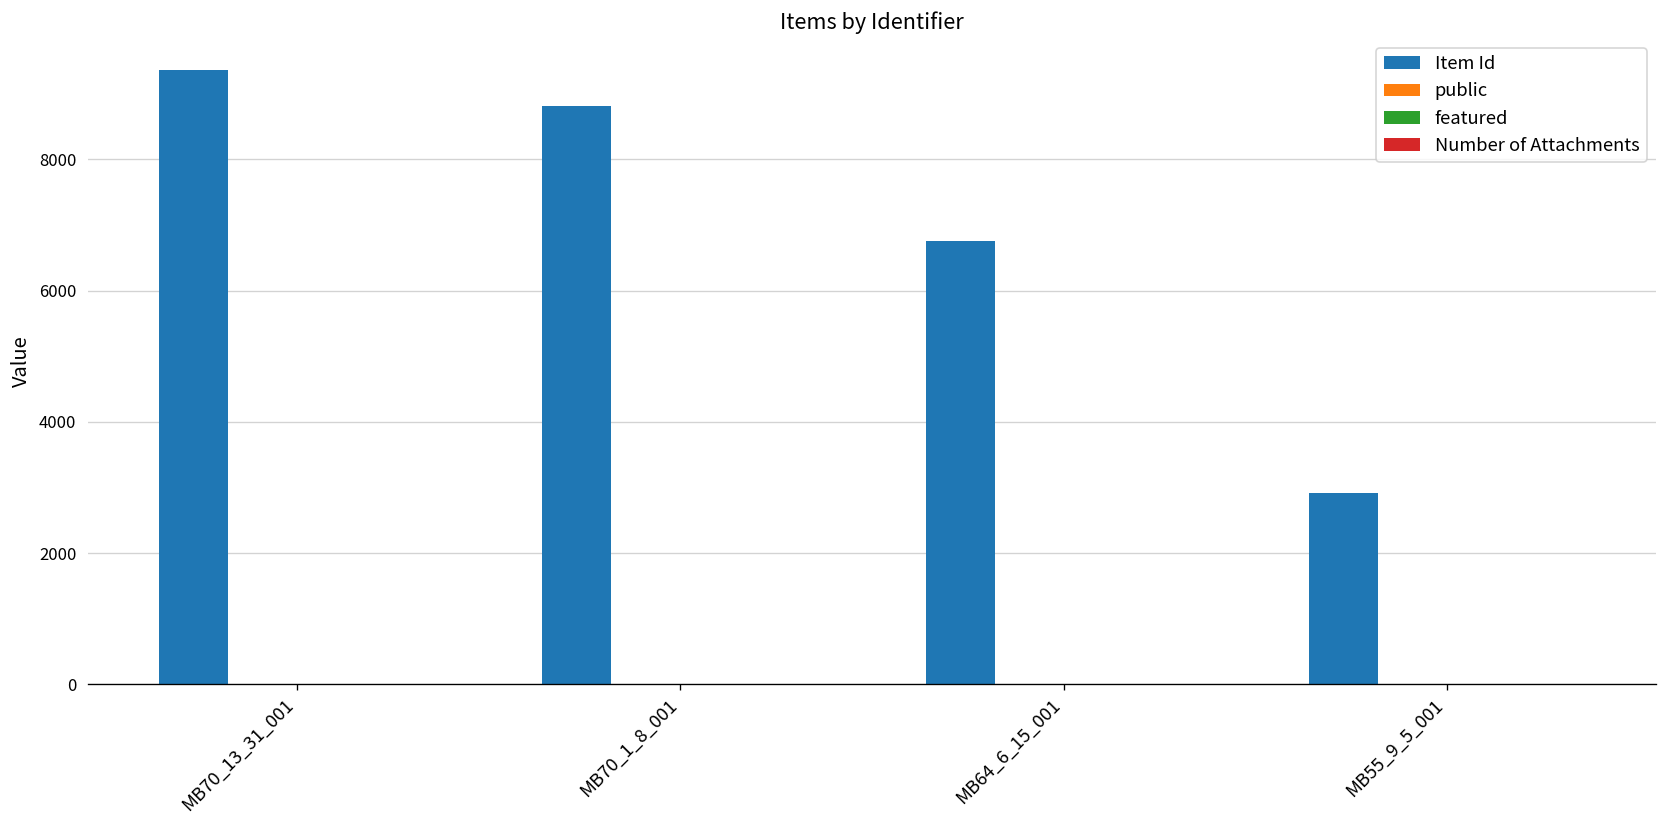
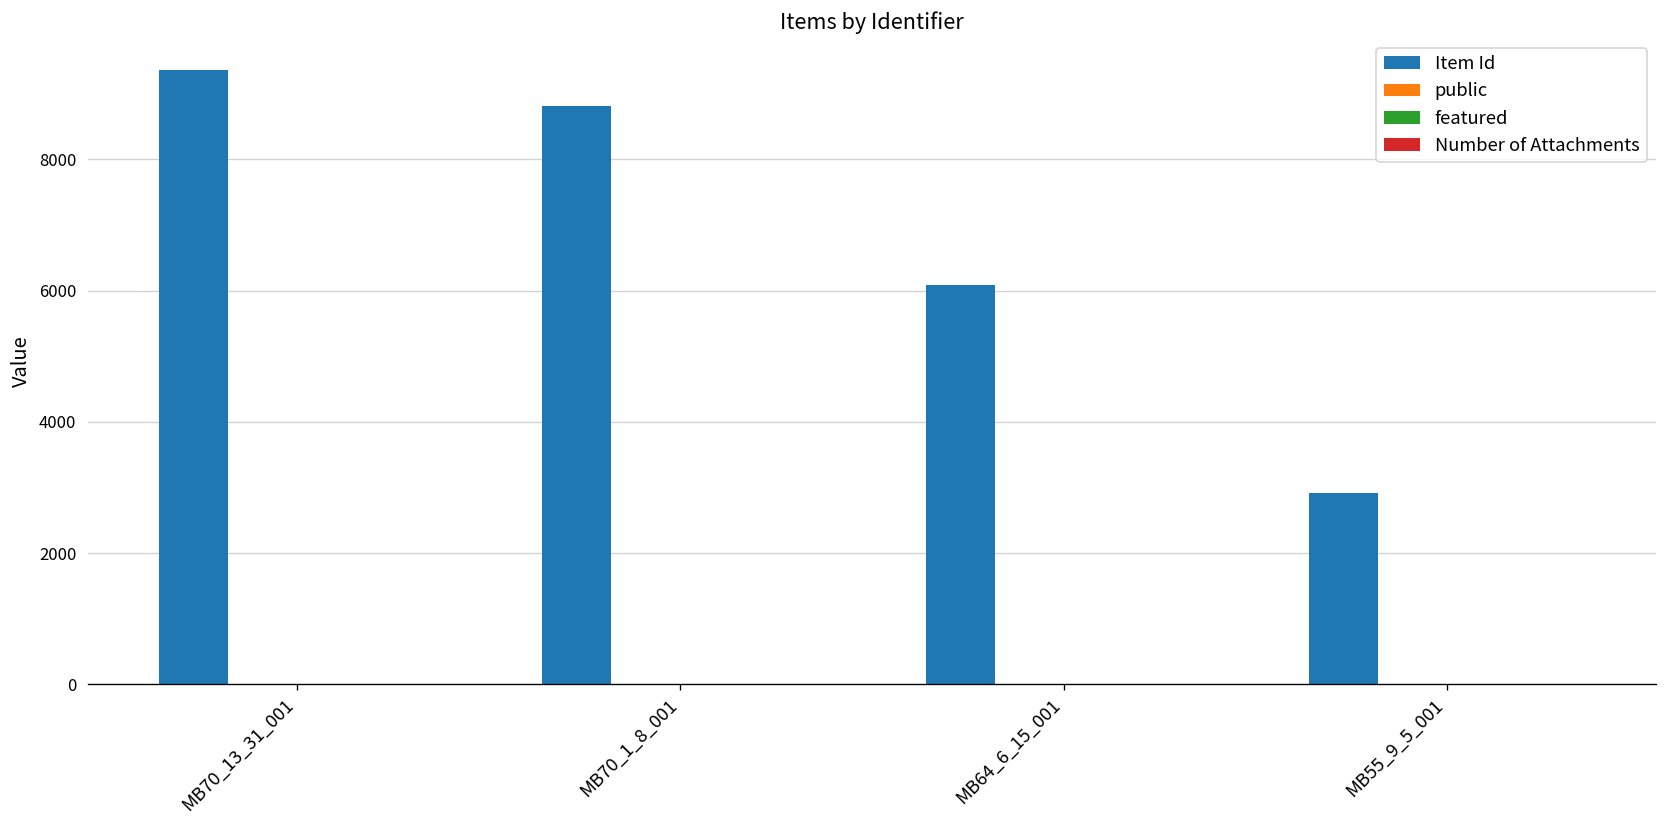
Item Id, MB64_6_15_001: 6700 -> 6100
